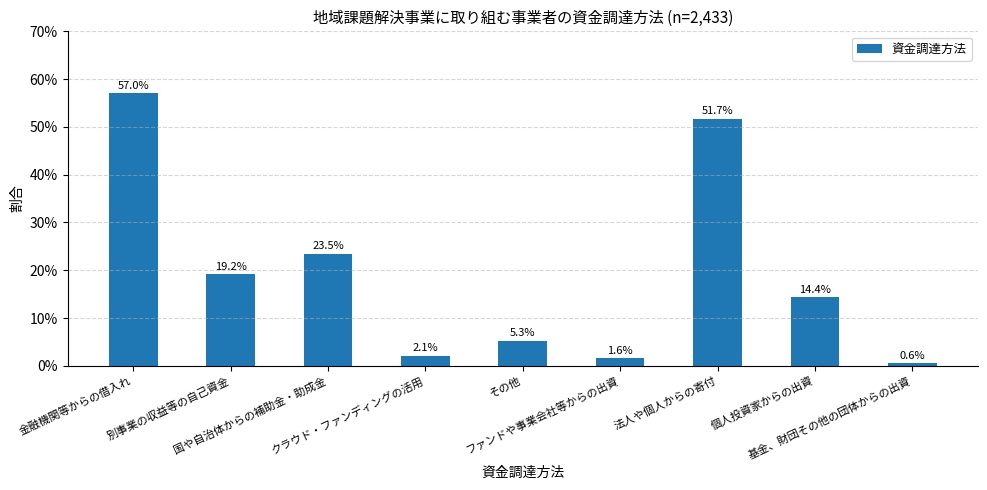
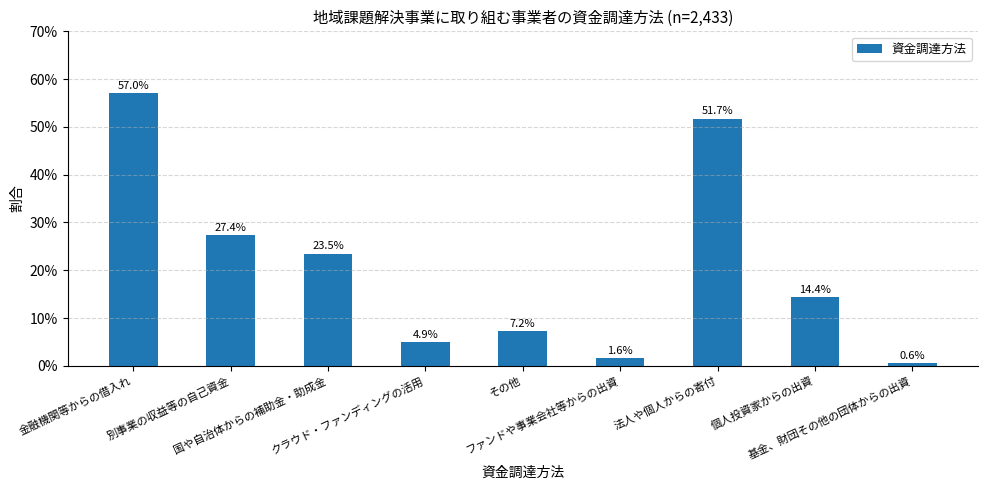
別事業の収益等の自己資金: 19.2% -> 27.4%
クラウド・ファンディングの活用: 2.1% -> 4.9%
その他: 5.3% -> 7.2%
